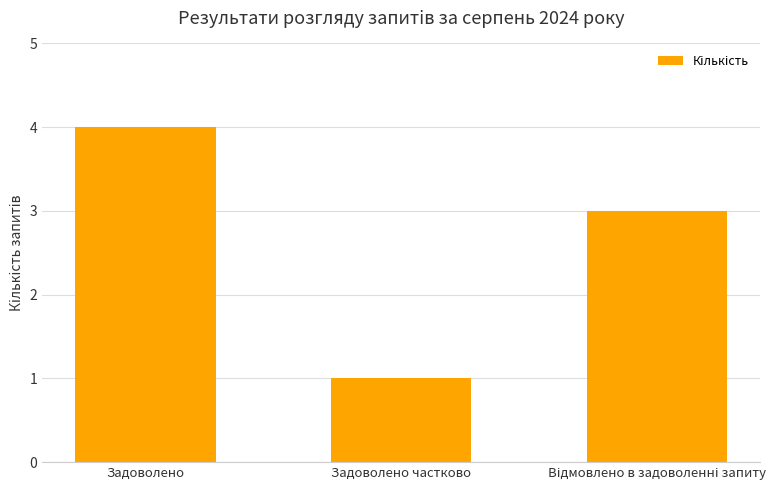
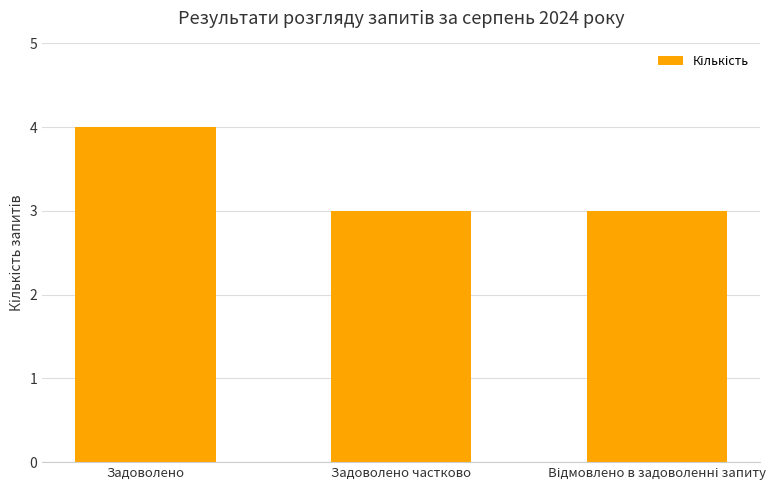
Задоволено частково: 1 -> 3
